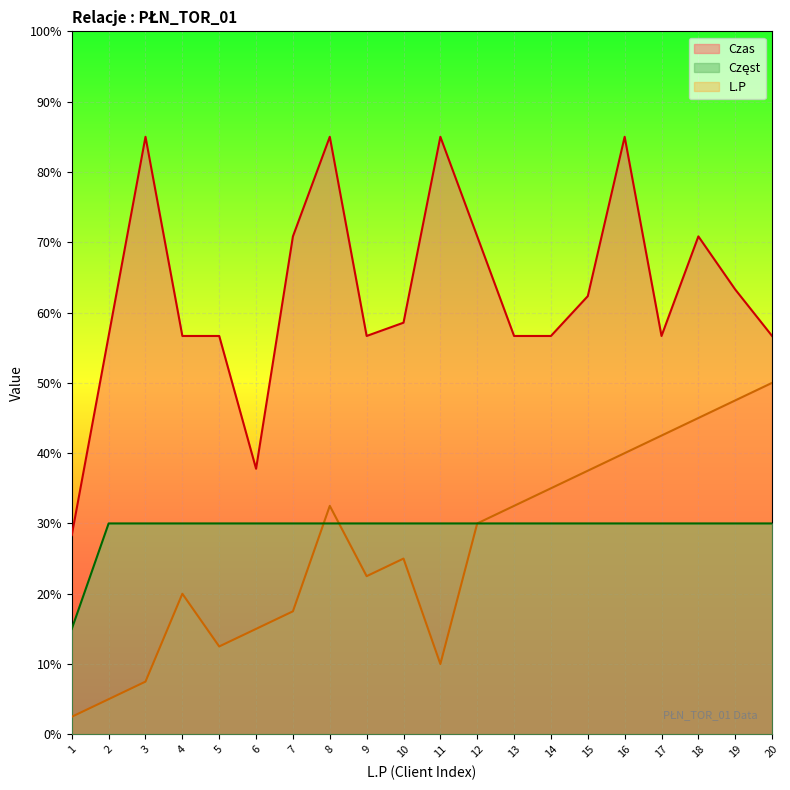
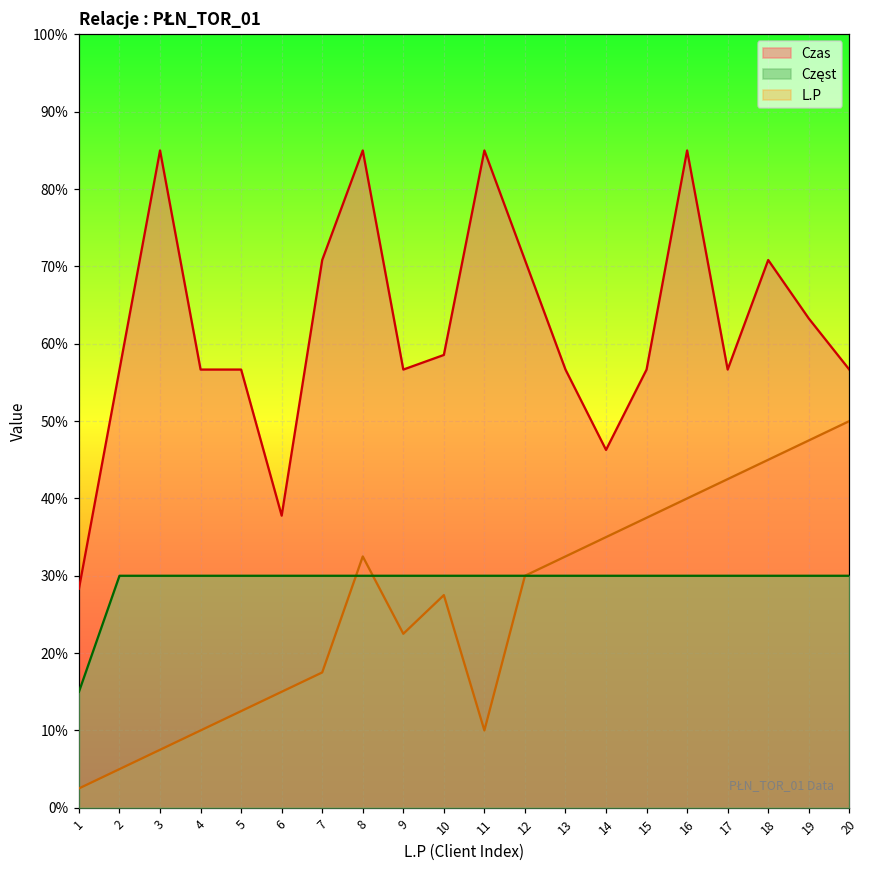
L.P, 4: 20% -> 10%
L.P, 10: 25% -> 28%
Czas, 14: 57% -> 46%
Czas, 15: 62% -> 57%
